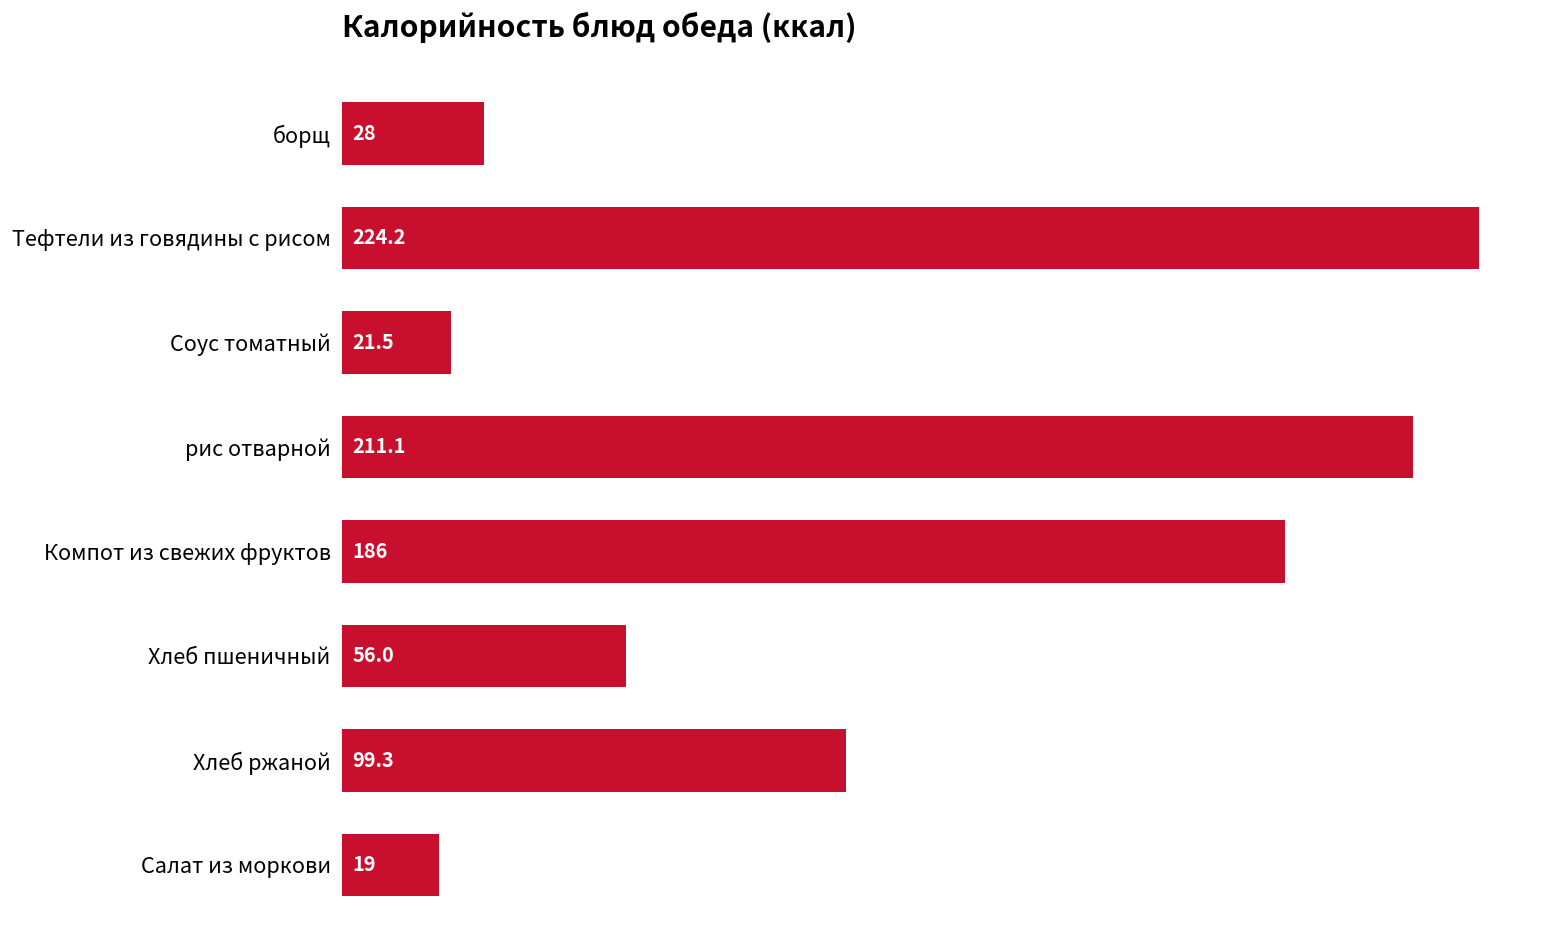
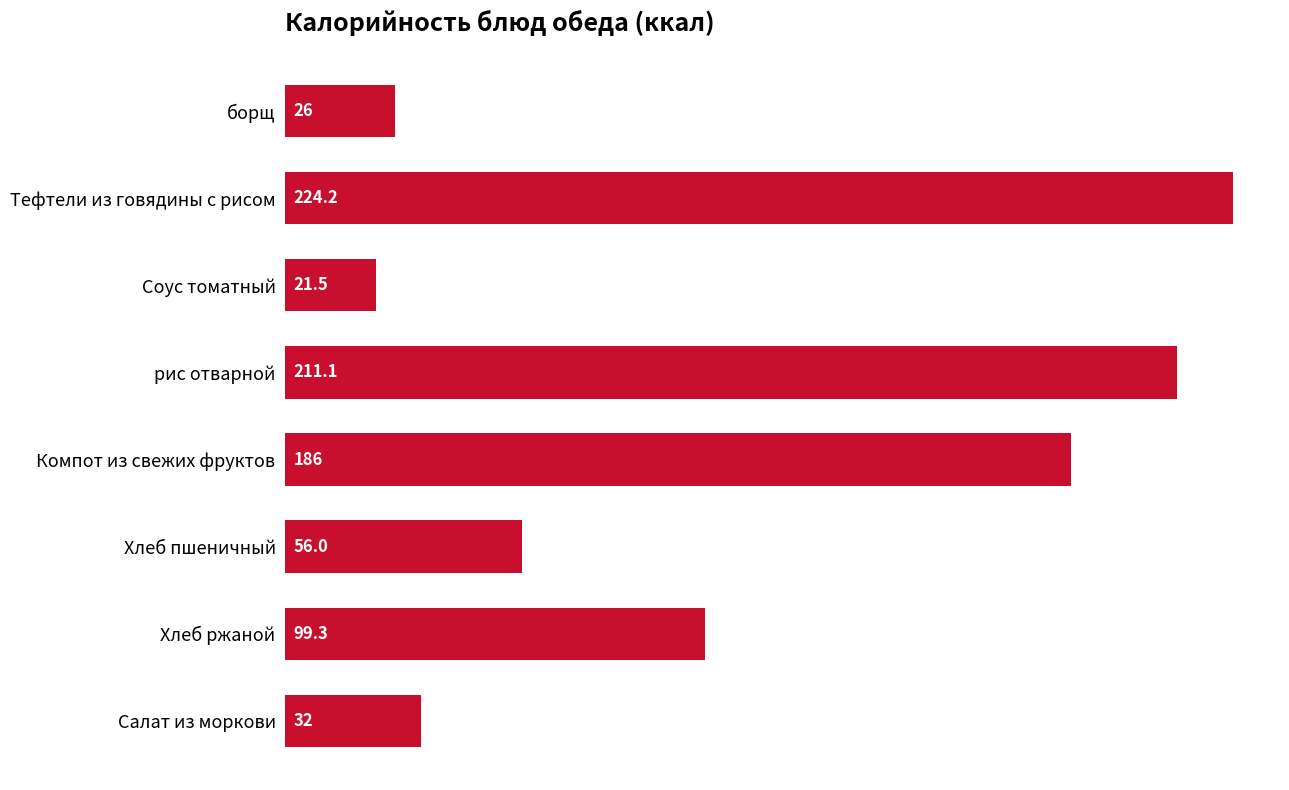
борщ: 28 -> 26
Салат из моркови: 19 -> 32
